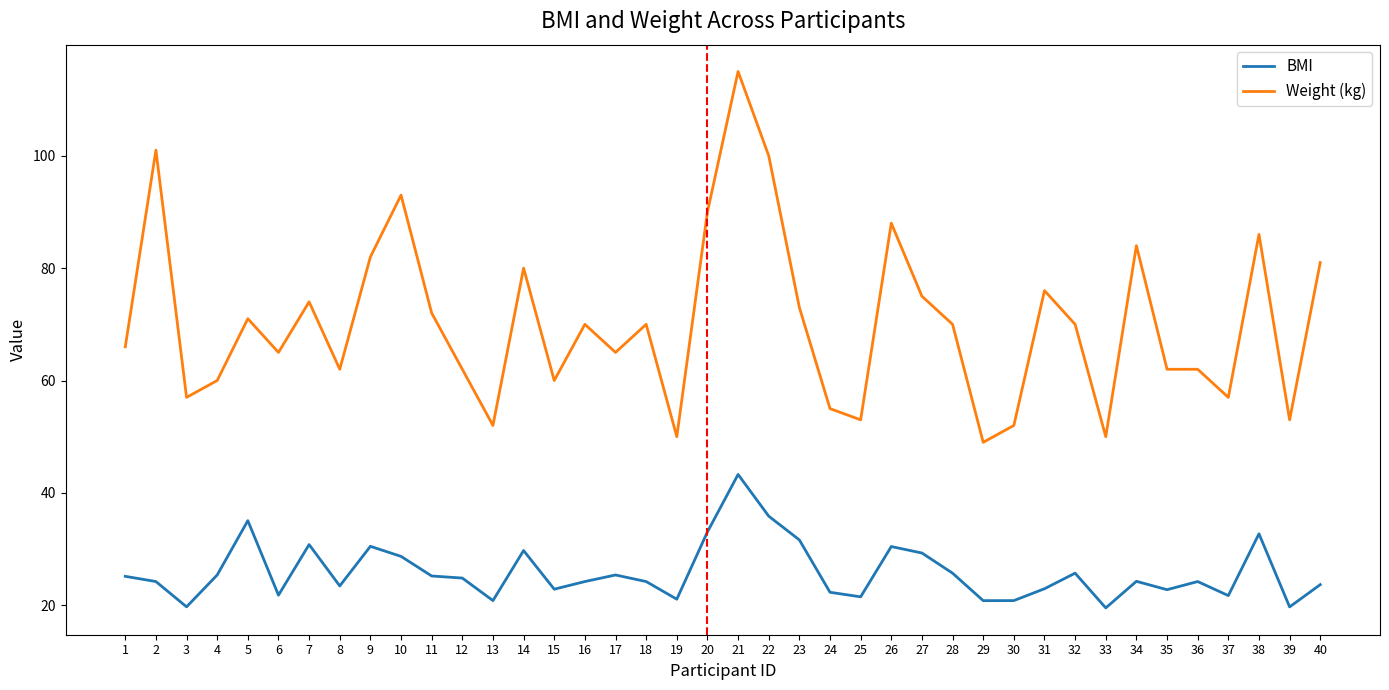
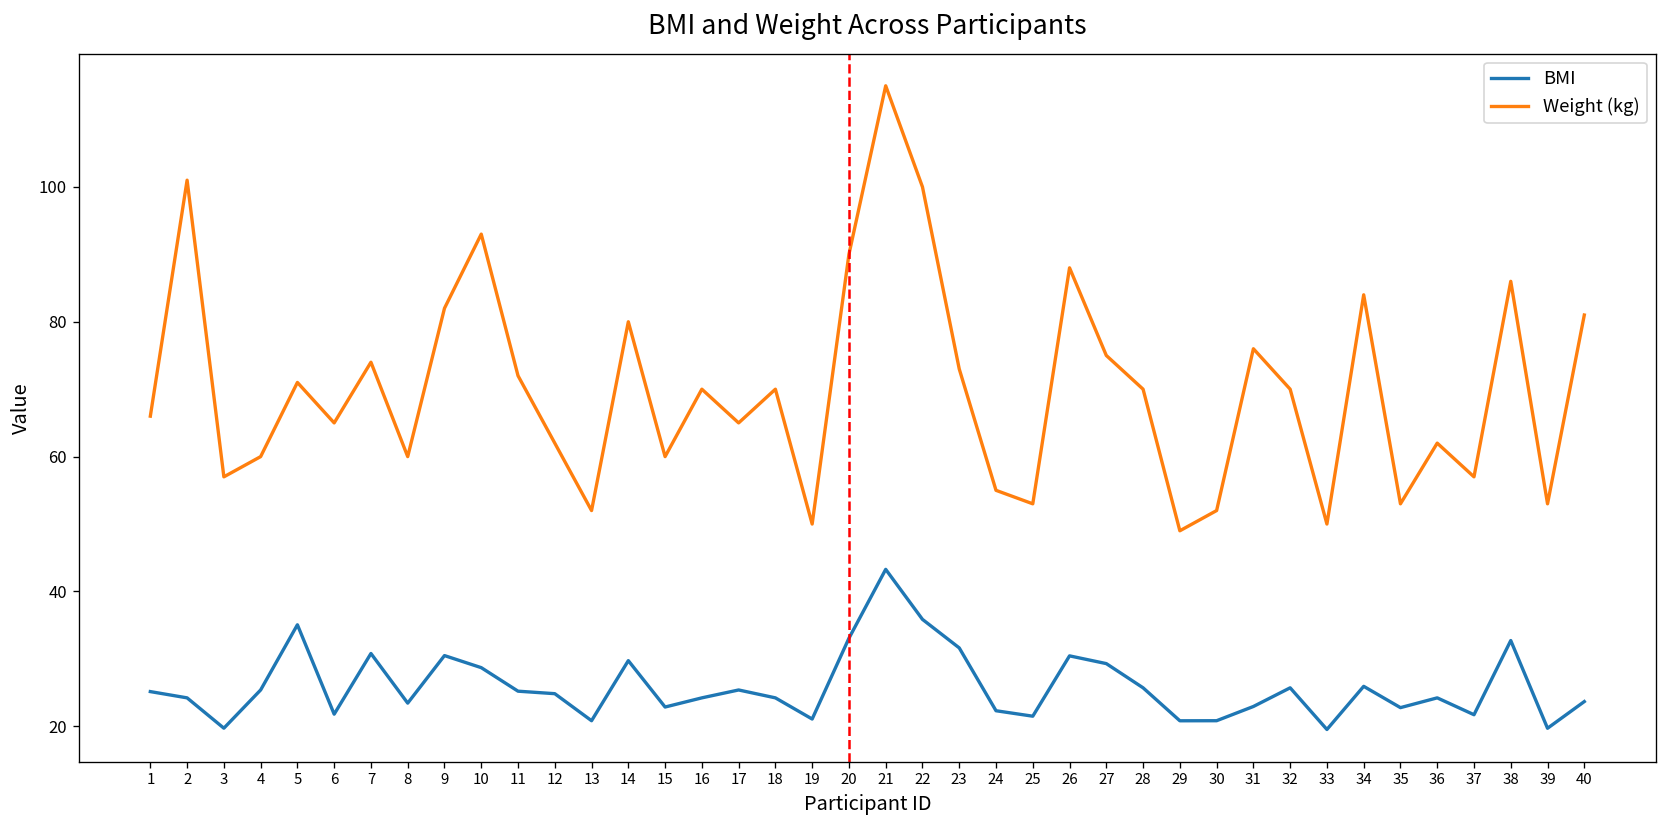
Weight (kg), 8: 62 -> 60
BMI, 34: 24 -> 26
Weight (kg), 35: 62 -> 53
